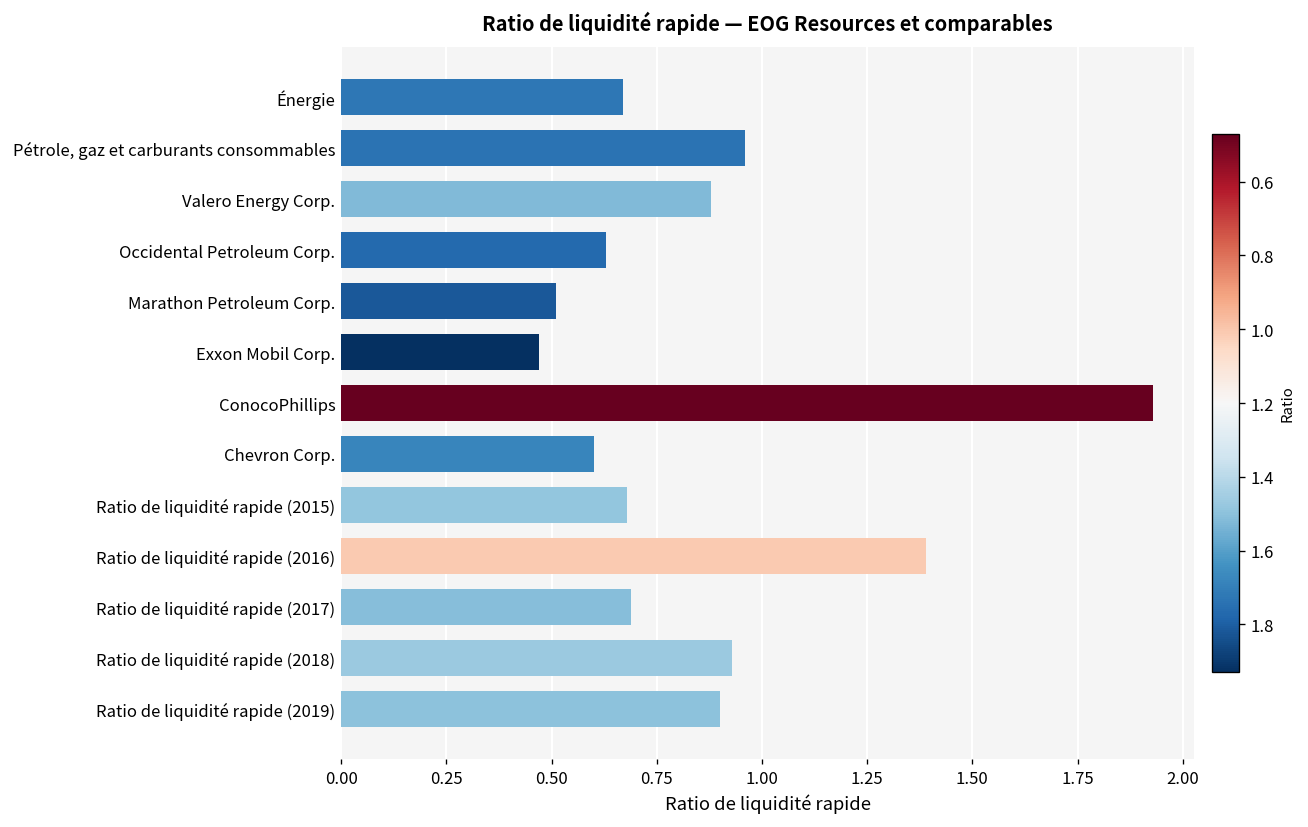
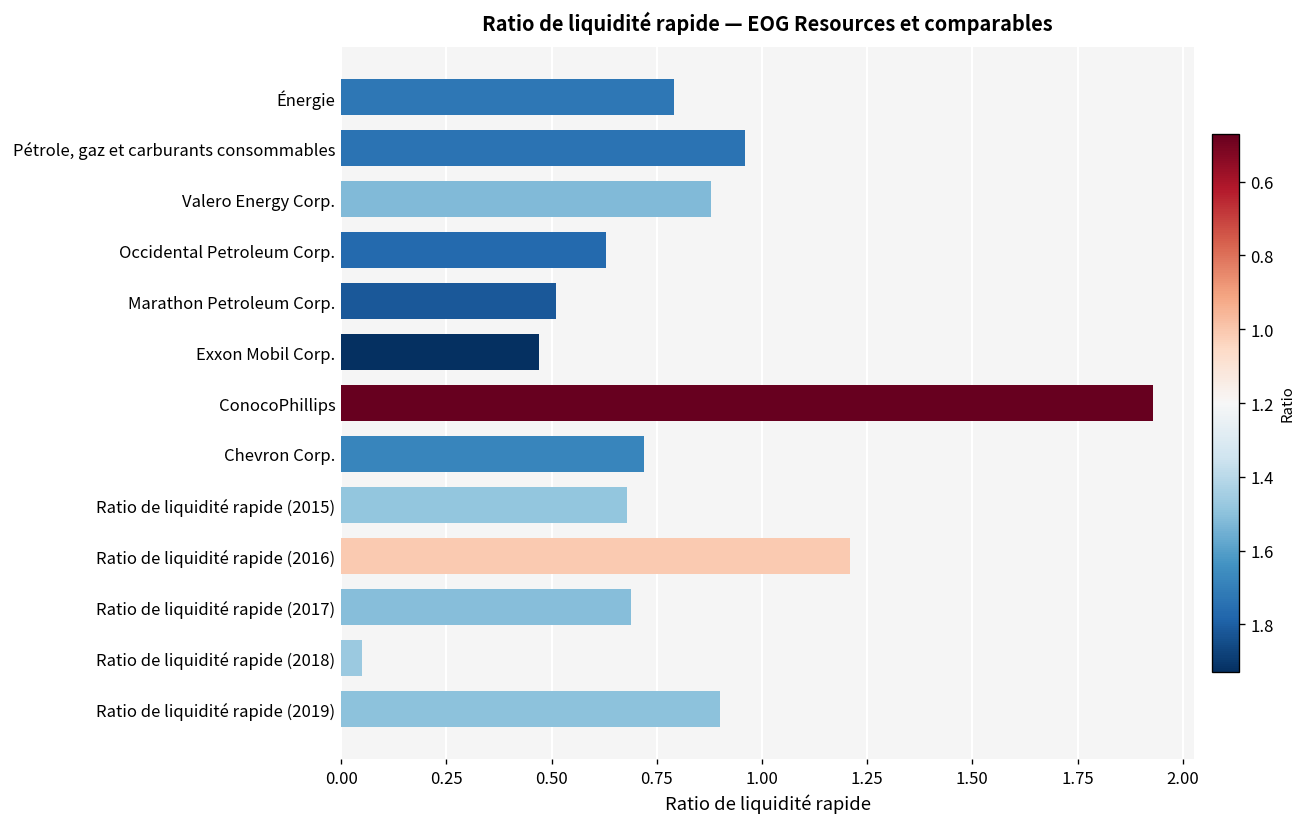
Énergie: 0.67 -> 0.79
Chevron Corp.: 0.60 -> 0.72
Ratio de liquidité rapide (2016): 1.39 -> 1.21
Ratio de liquidité rapide (2018): 0.93 -> 0.05
